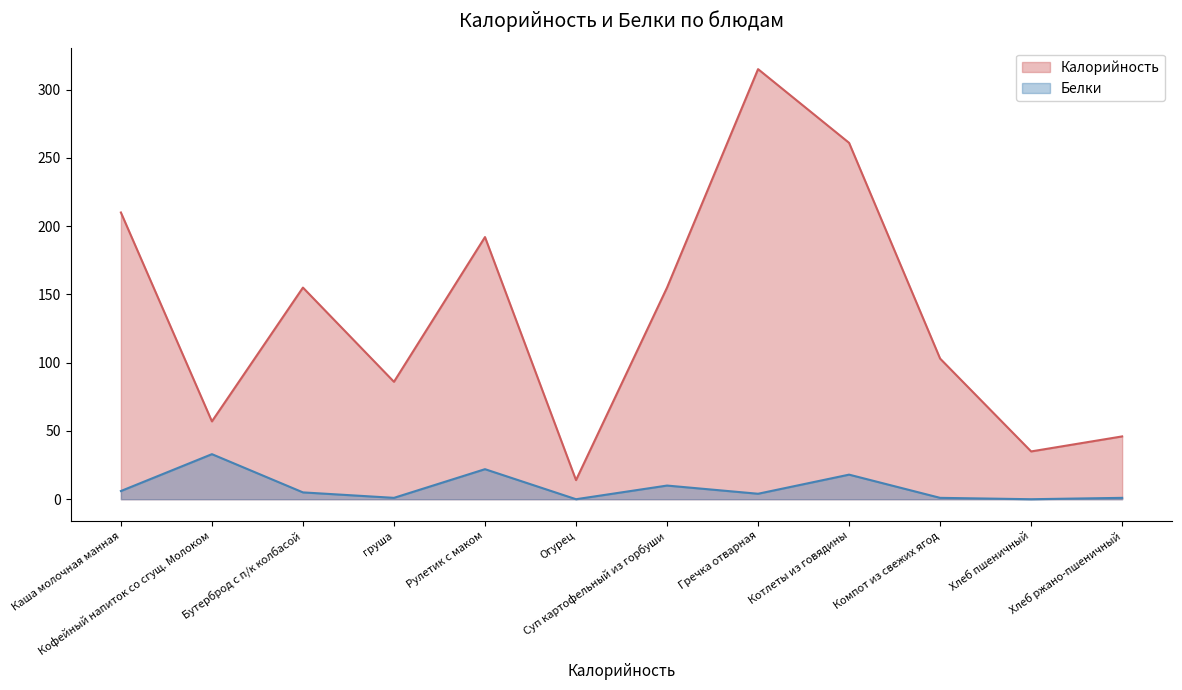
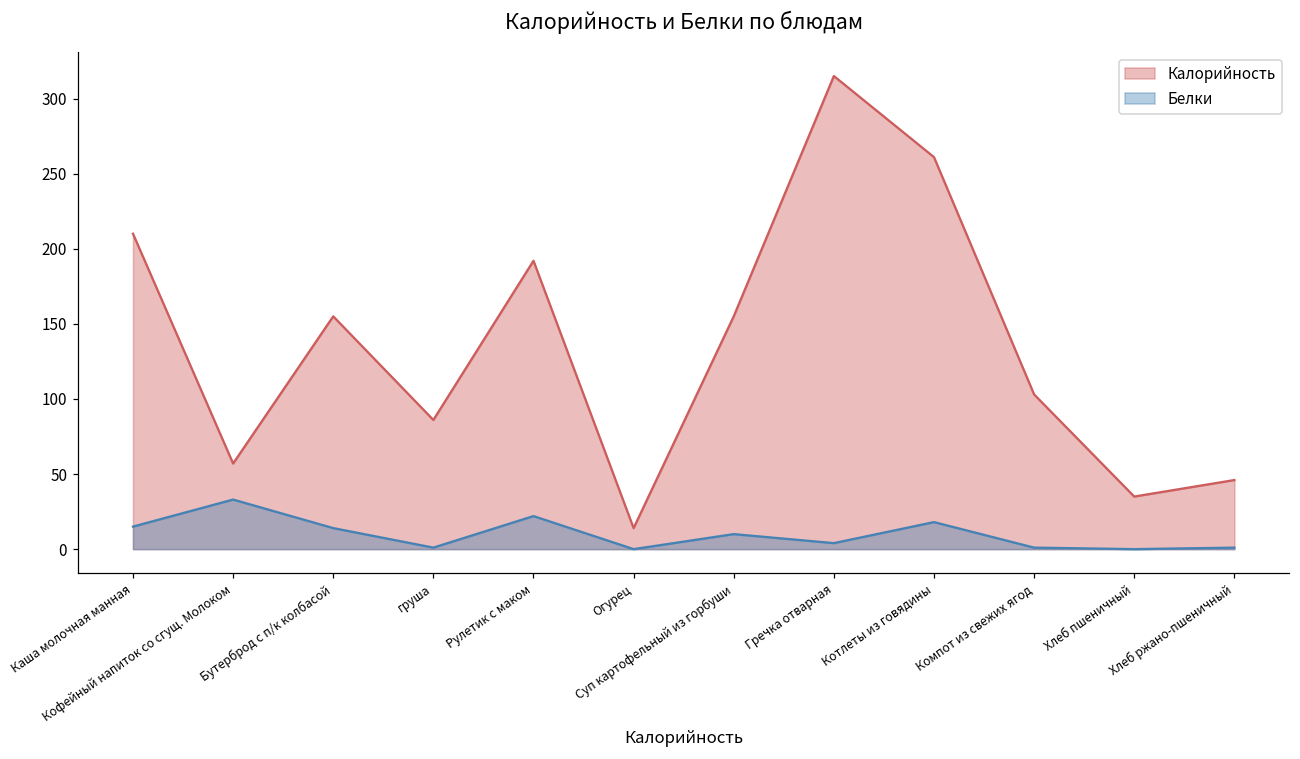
Белки, Каша молочная манная: 6 -> 15
Белки, Бутерброд с п/к колбасой: 5 -> 14
